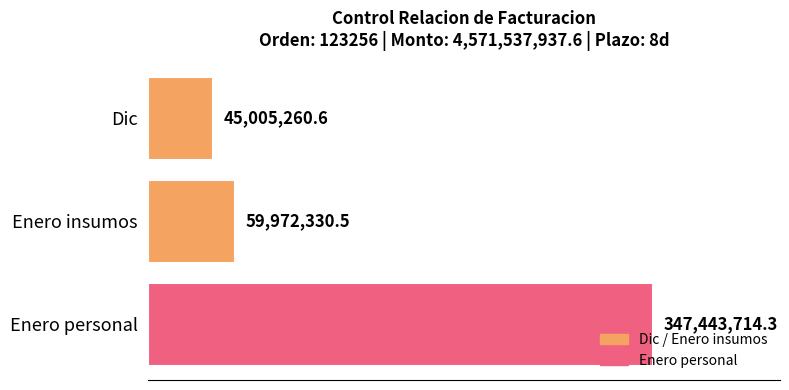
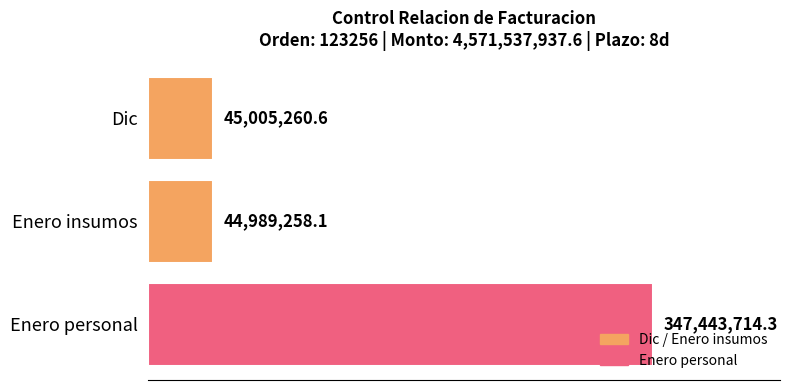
Enero insumos: 59,972,330.5 -> 44,989,258.1
